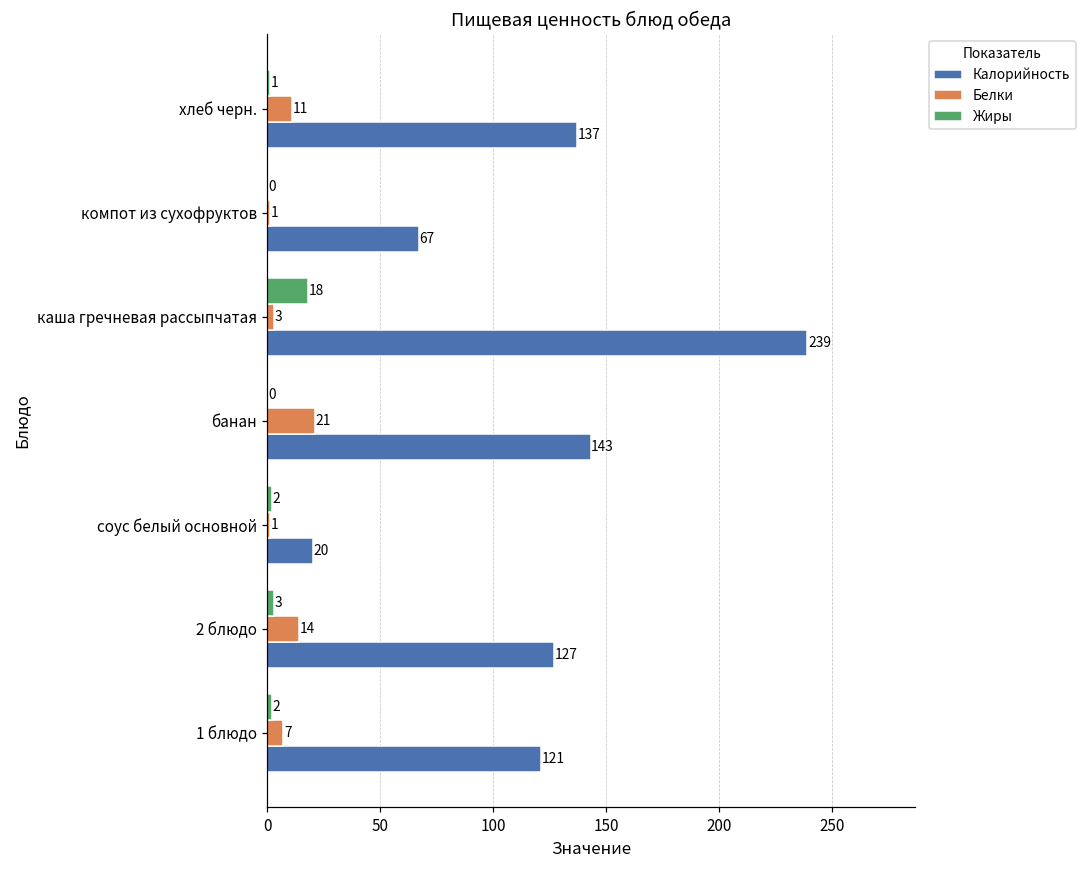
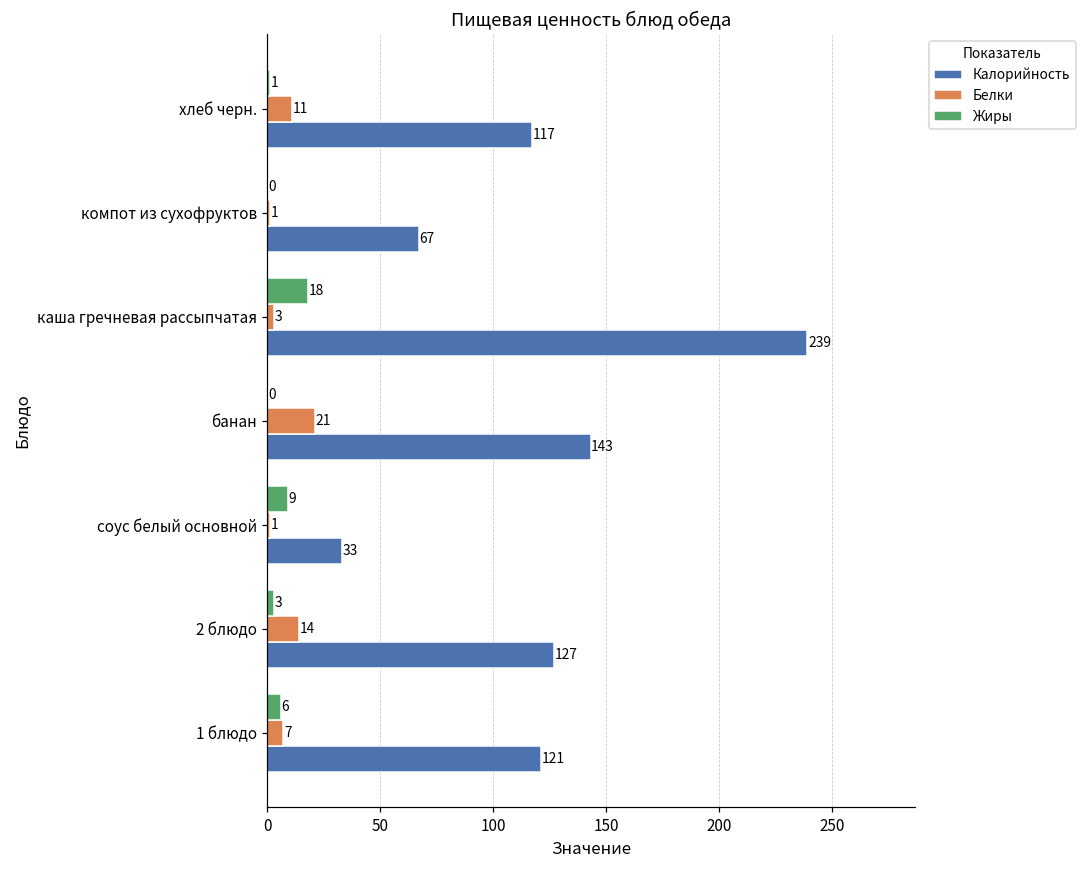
Калорийность, хлеб черн.: 137 -> 117
Жиры, соус белый основной: 2 -> 9
Калорийность, соус белый основной: 20 -> 33
Жиры, 1 блюдо: 2 -> 6
